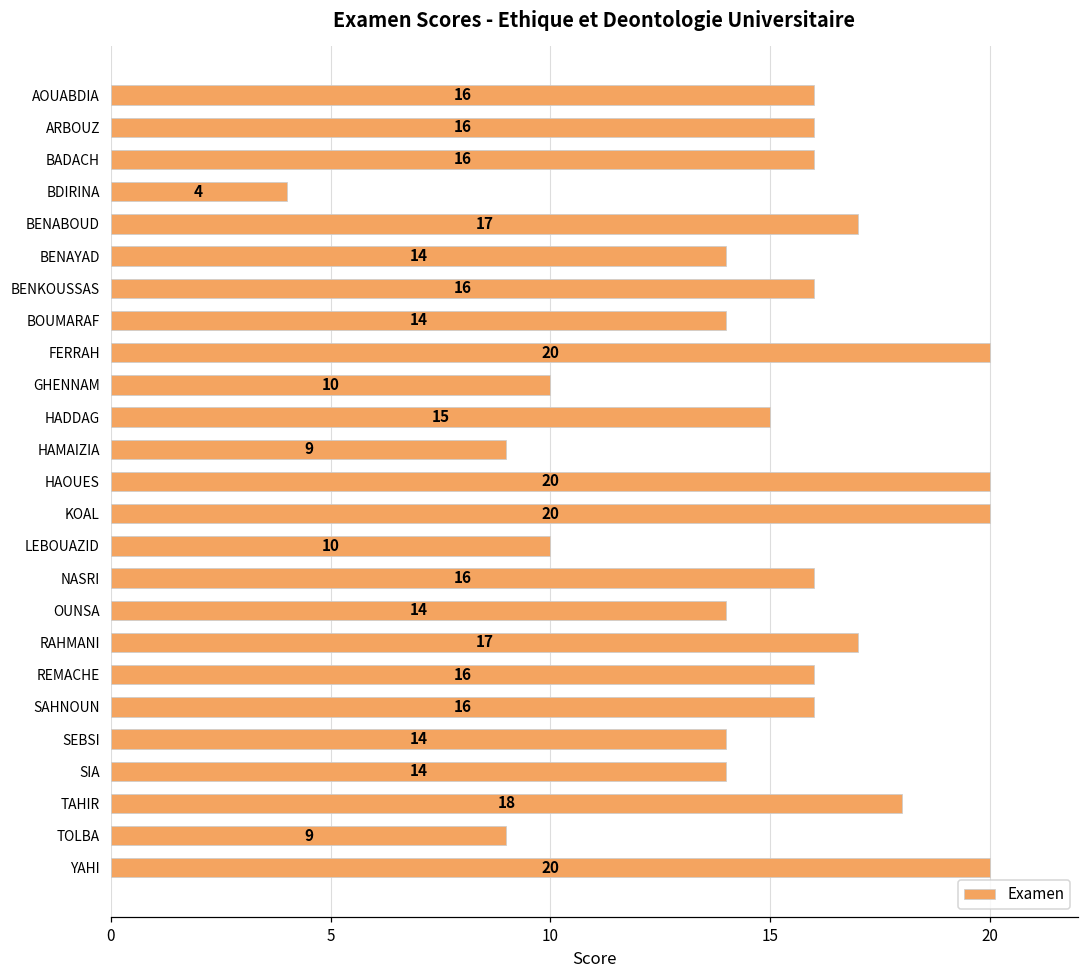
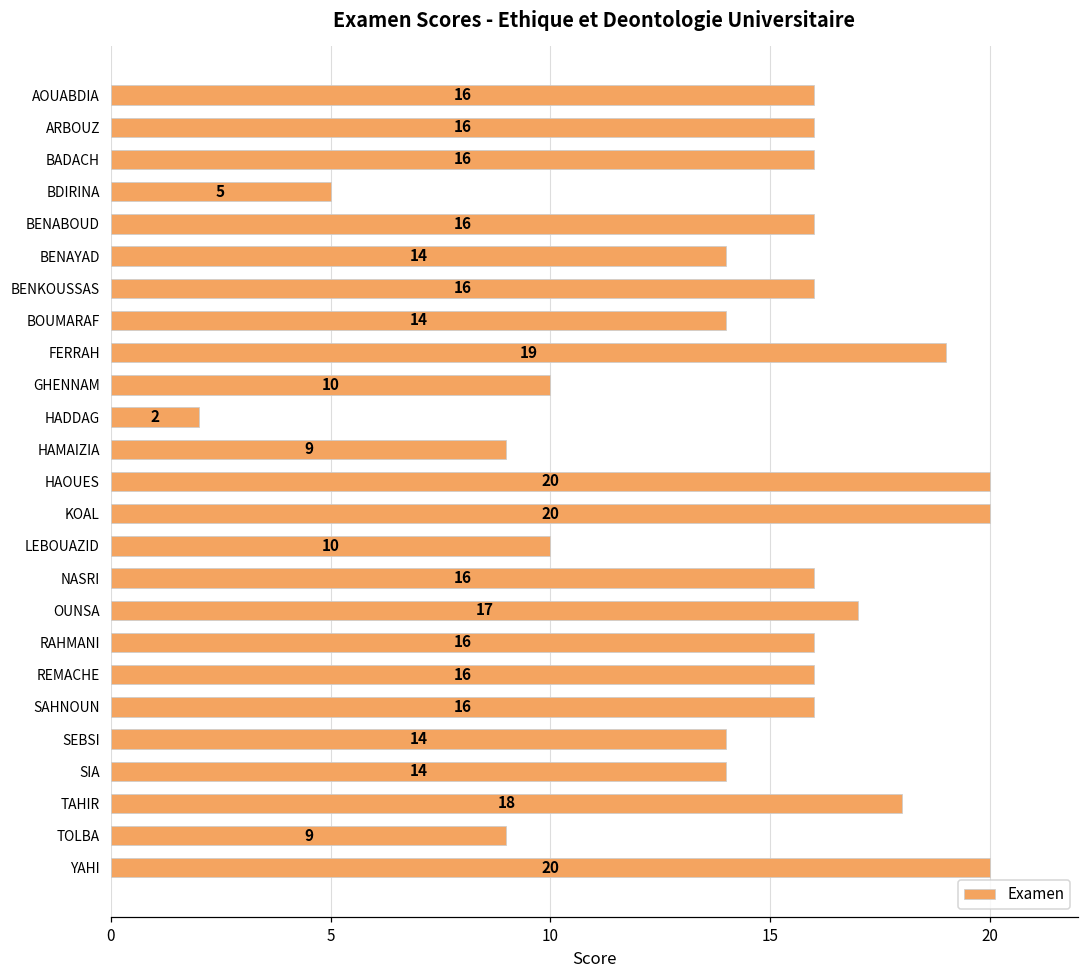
BDIRINA: 4 -> 5
BENABOUD: 17 -> 16
FERRAH: 20 -> 19
HADDAG: 15 -> 2
OUNSA: 14 -> 17
RAHMANI: 17 -> 16
